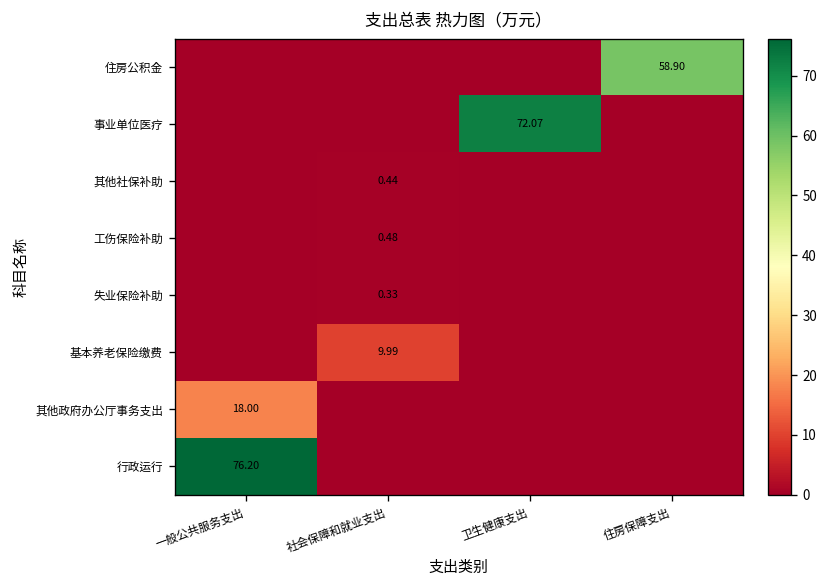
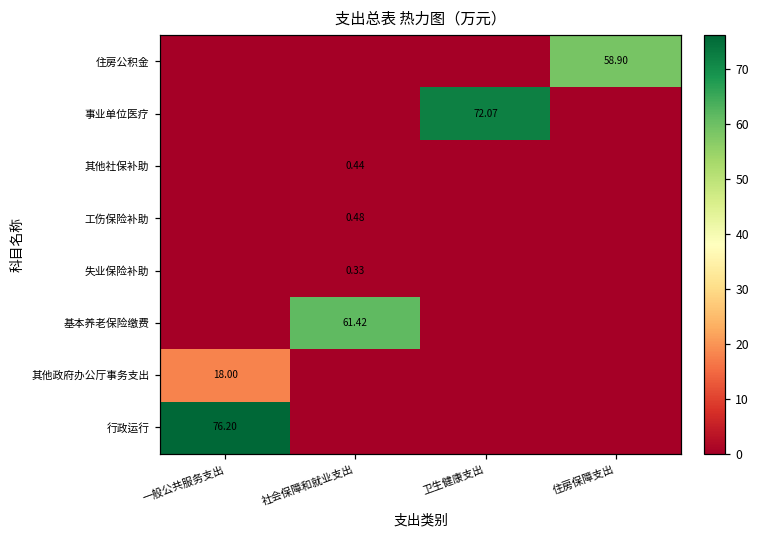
基本养老保险缴费, 社会保障和就业支出: 9.99 -> 61.42
